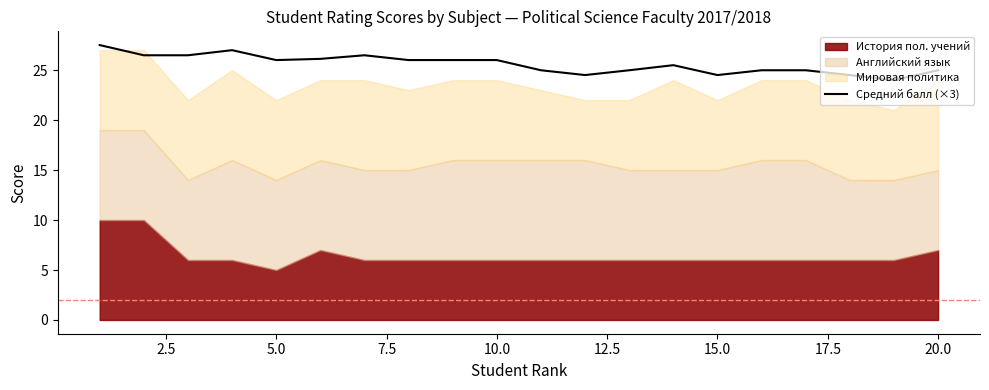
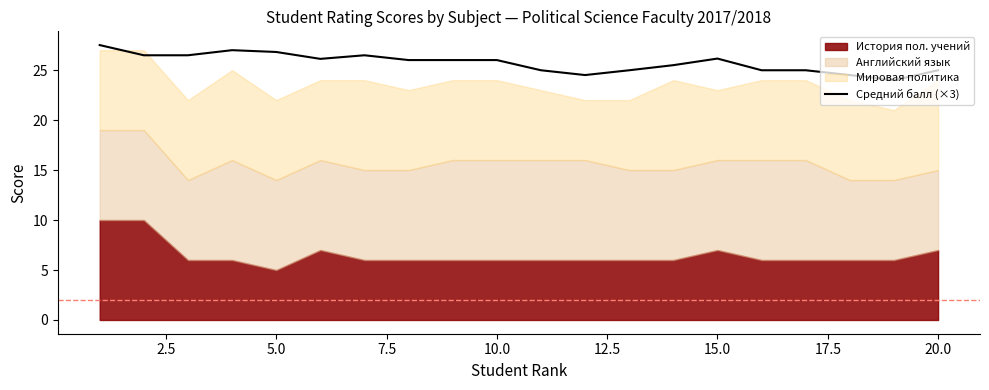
Средний балл (×3), 5.0: 26 -> 27
Средний балл (×3), 15.0: 25 -> 26
История пол. учений, 15.0: 6 -> 7
